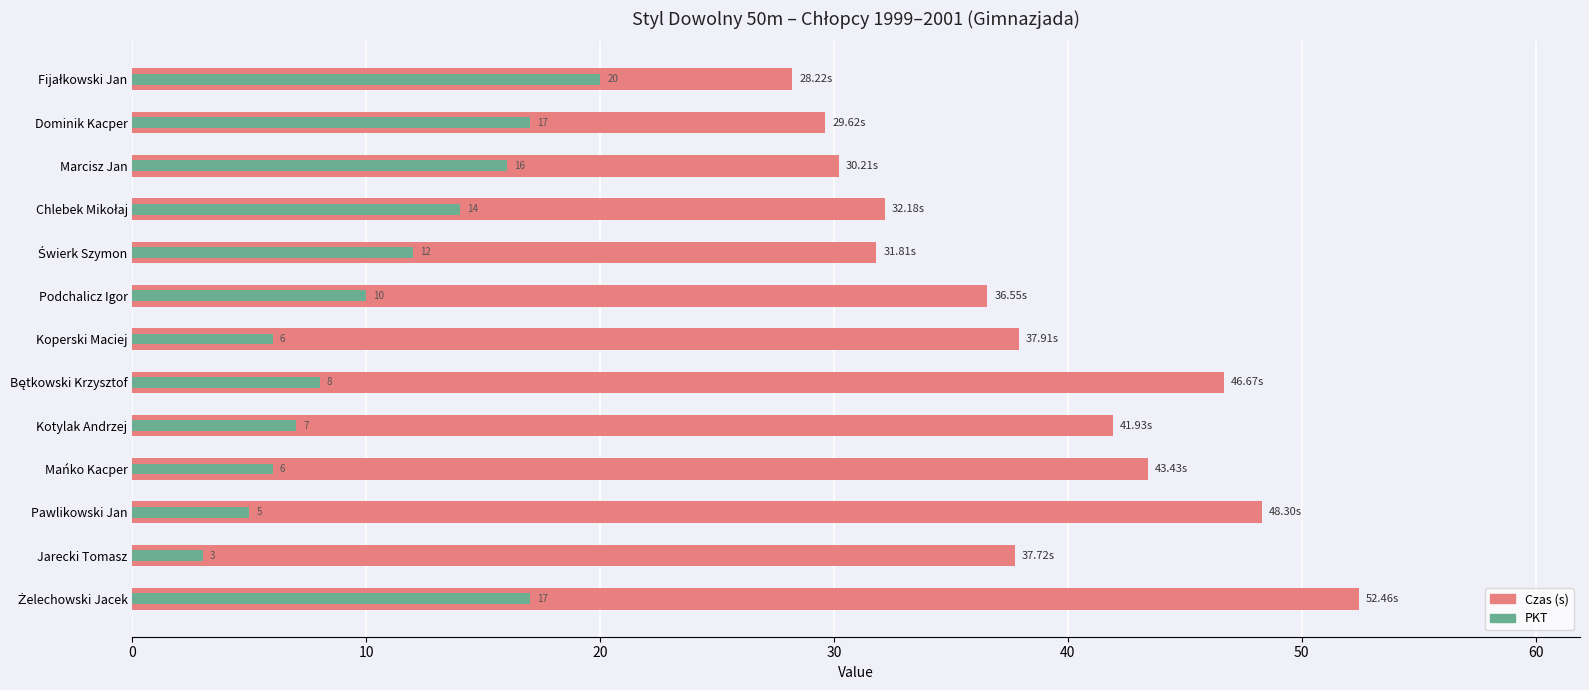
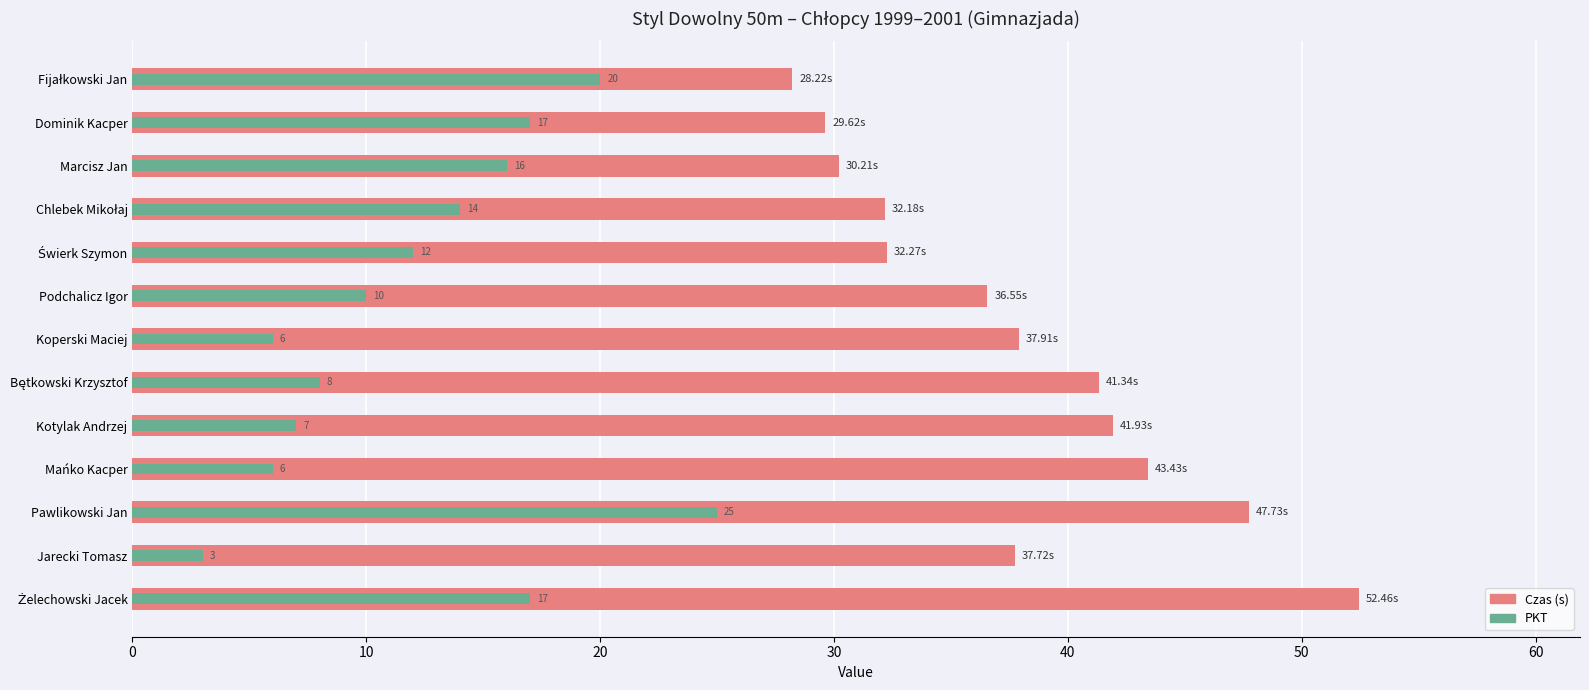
Czas (s), Świerk Szymon: 31.81s -> 32.27s
Czas (s), Bętkowski Krzysztof: 46.67s -> 41.34s
Czas (s), Pawlikowski Jan: 48.30s -> 47.73s
PKT, Pawlikowski Jan: 5 -> 25
